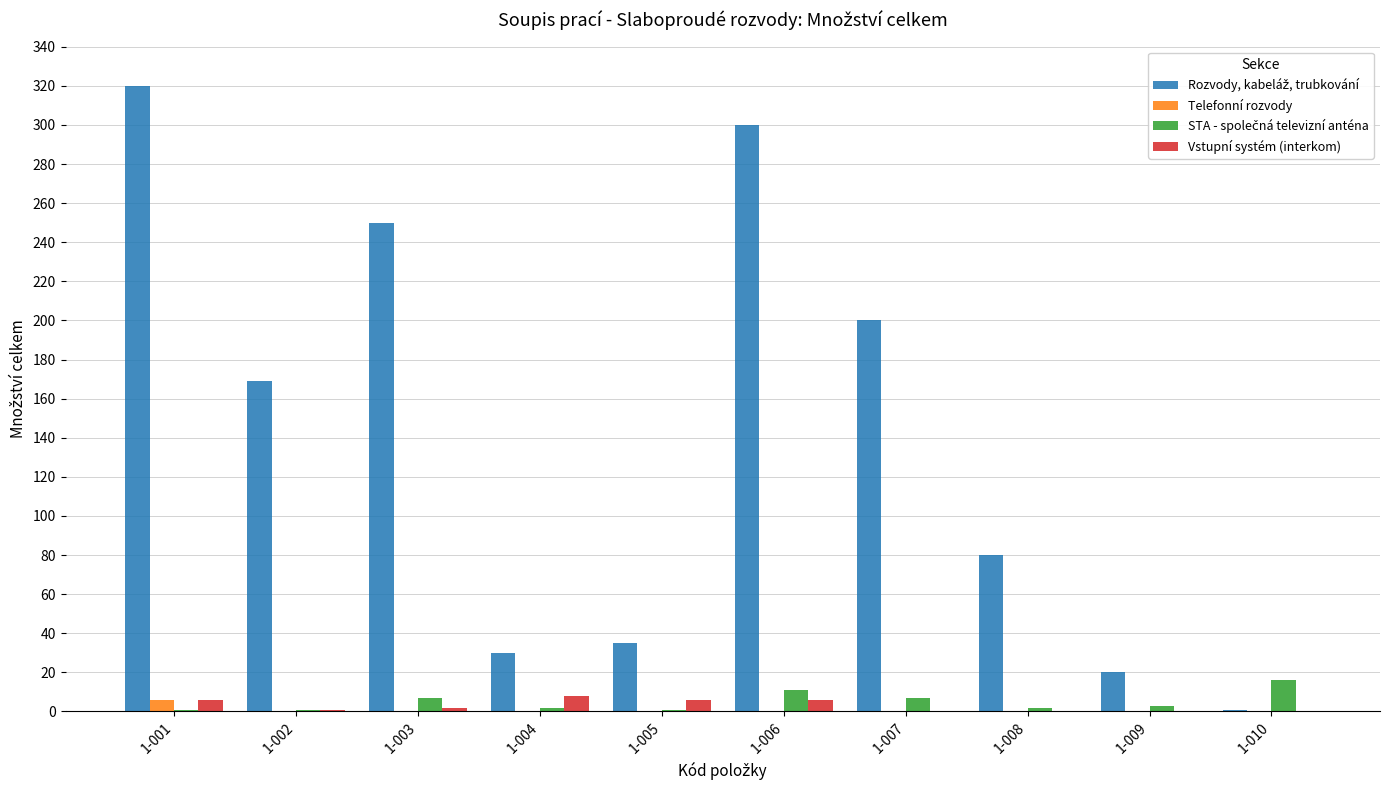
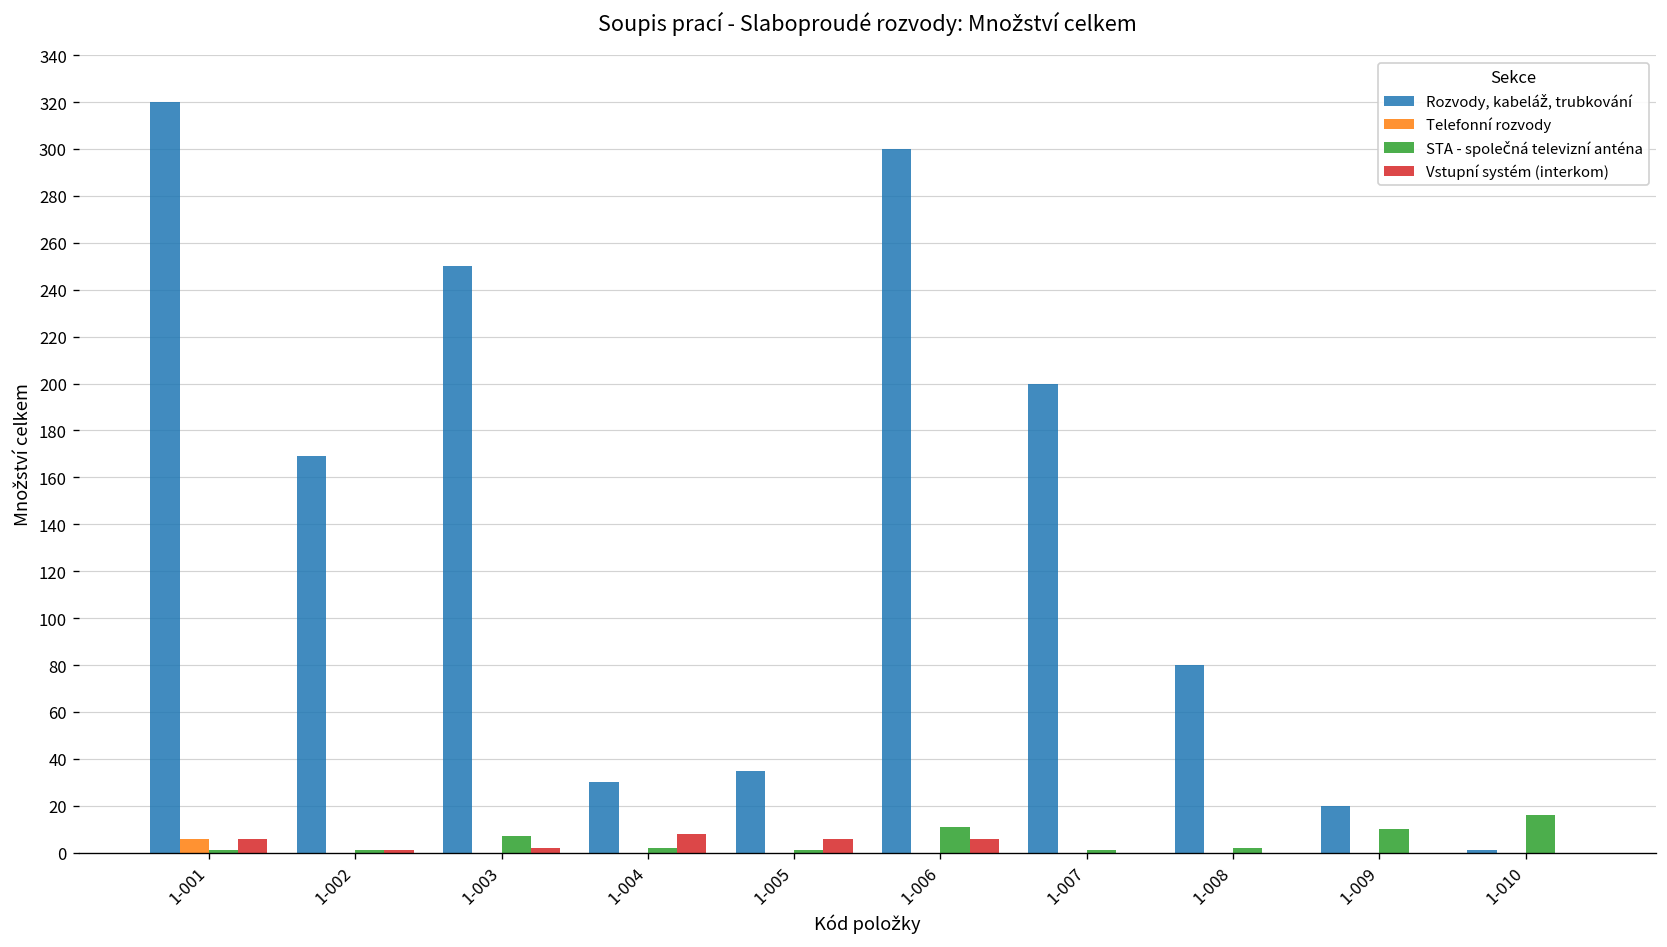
STA - společná televizní anténa, 1-007: 7 -> 1
STA - společná televizní anténa, 1-009: 3 -> 10
